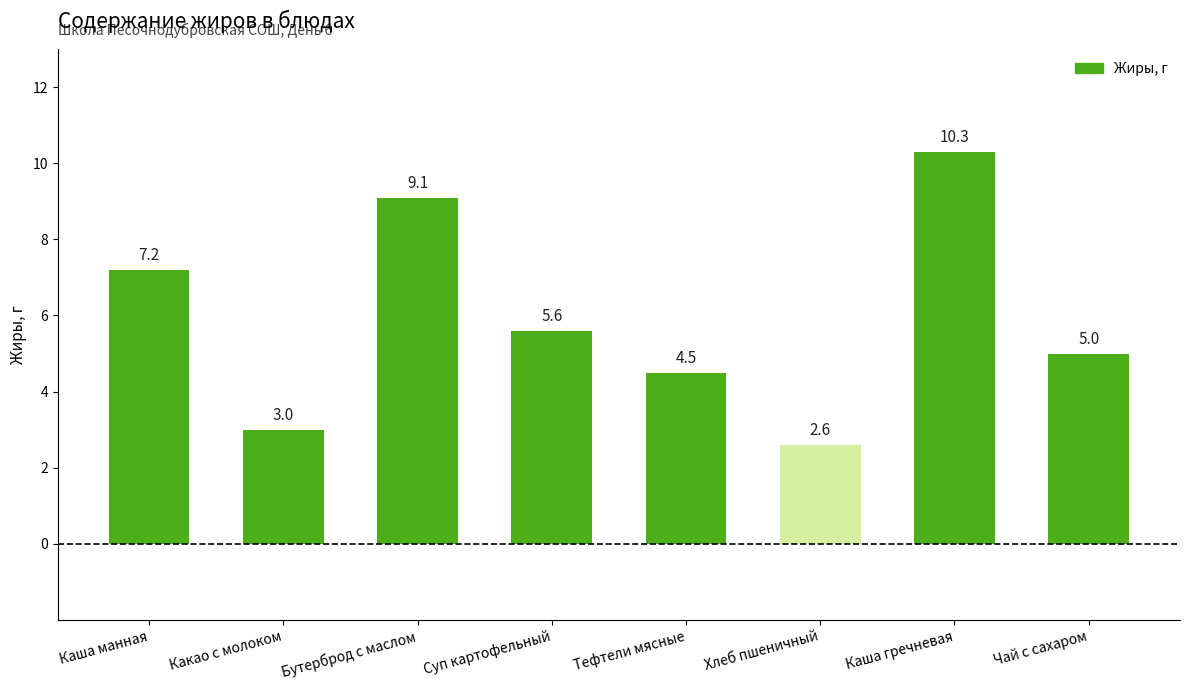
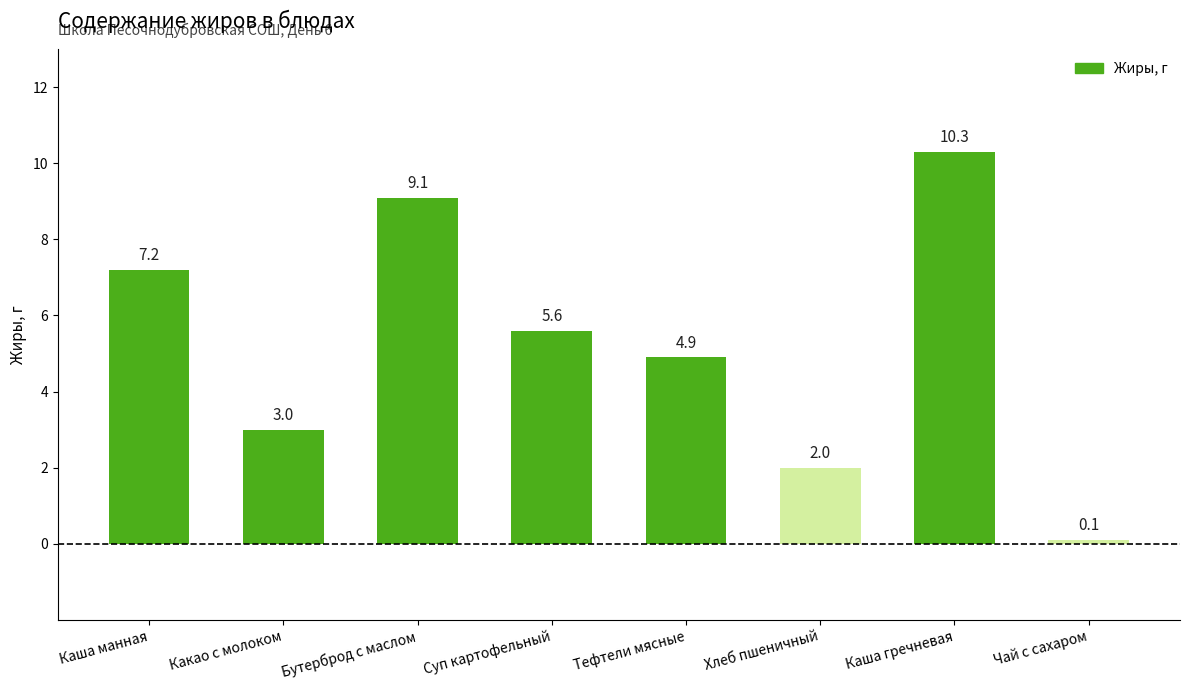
Тефтели мясные: 4.5 -> 4.9
Хлеб пшеничный: 2.6 -> 2.0
Чай с сахаром: 5.0 -> 0.1
